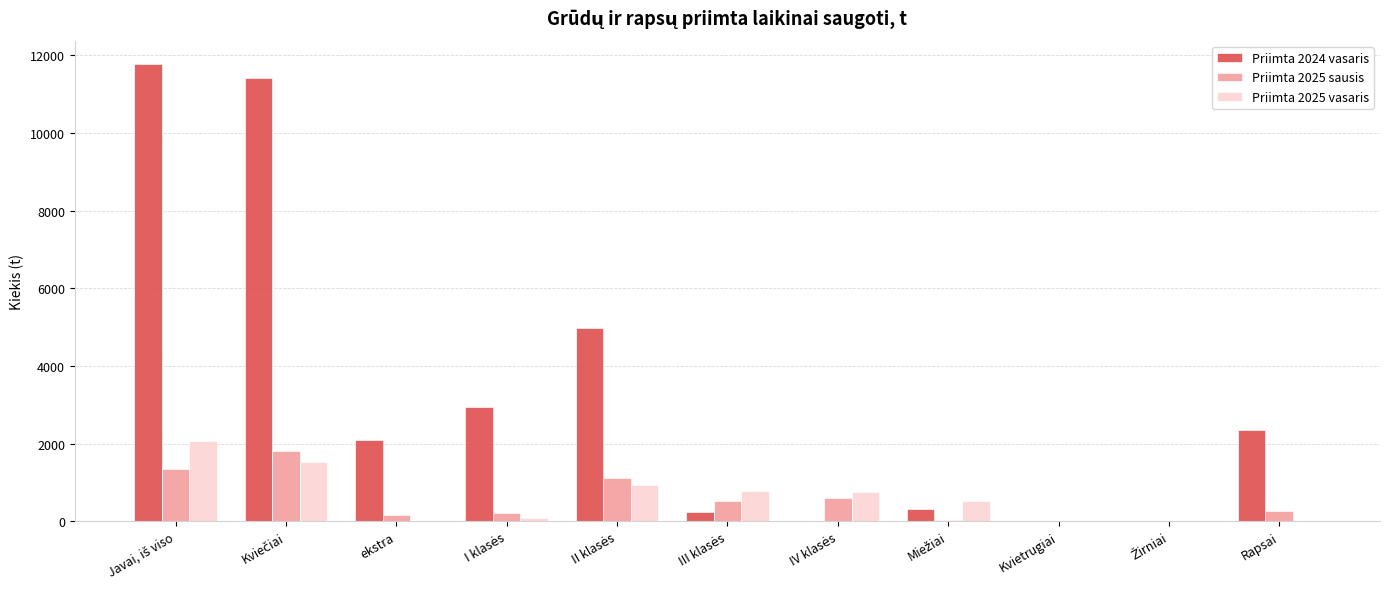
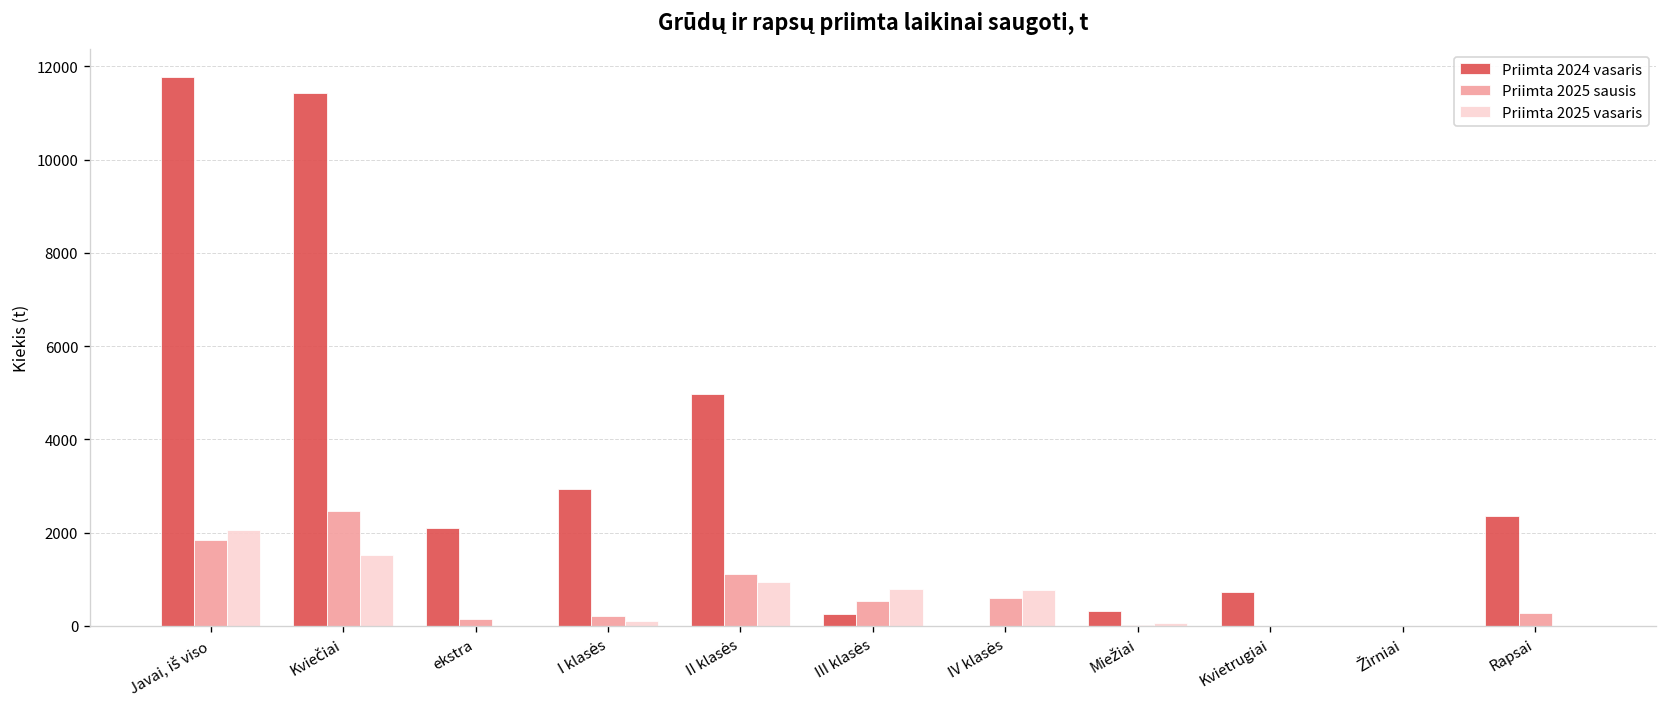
Priimta 2025 sausis, Javai, iš viso: 1300 -> 1800
Priimta 2025 sausis, Kviečiai: 1800 -> 2500
Priimta 2025 vasaris, Miežiai: 500 -> 100
Priimta 2024 vasaris, Kvietrugiai: 0 -> 700
